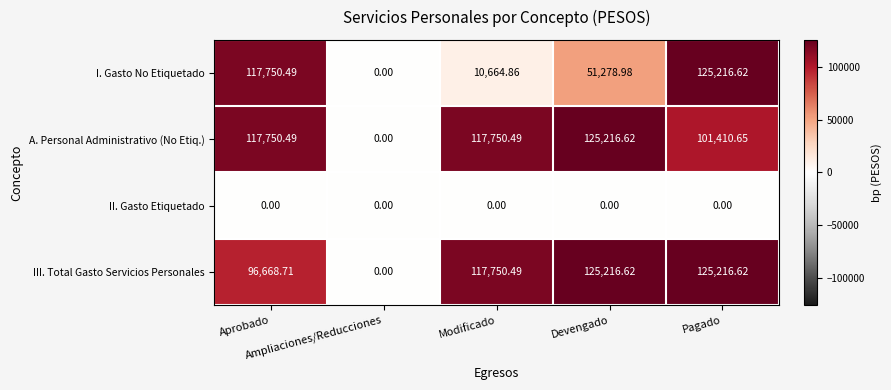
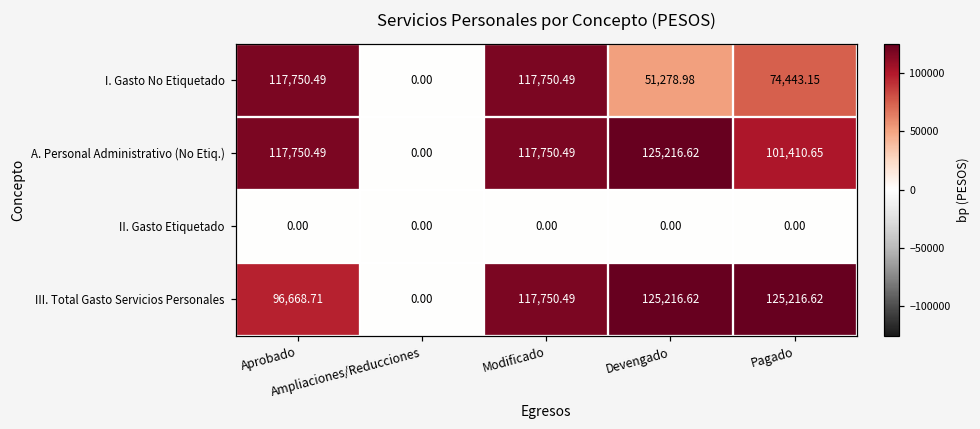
I. Gasto No Etiquetado, Modificado: 10,664.86 -> 117,750.49
I. Gasto No Etiquetado, Pagado: 125,216.62 -> 74,443.15
